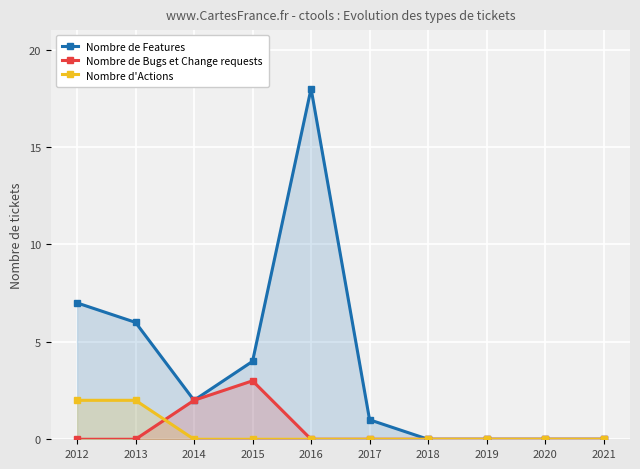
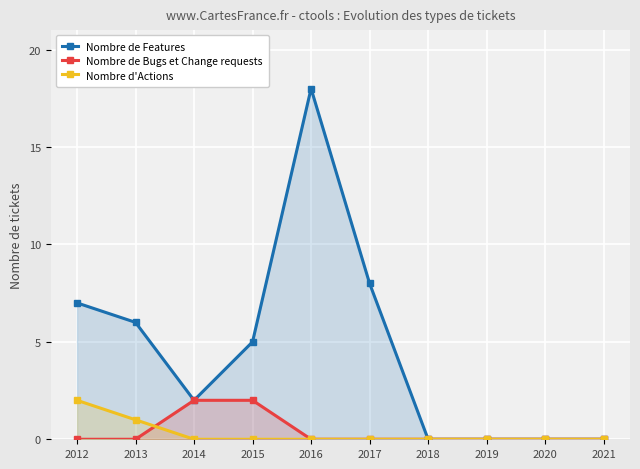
Nombre d'Actions, 2013: 2 -> 1
Nombre de Features, 2015: 4 -> 5
Nombre de Bugs et Change requests, 2015: 3 -> 2
Nombre de Features, 2017: 1 -> 8
